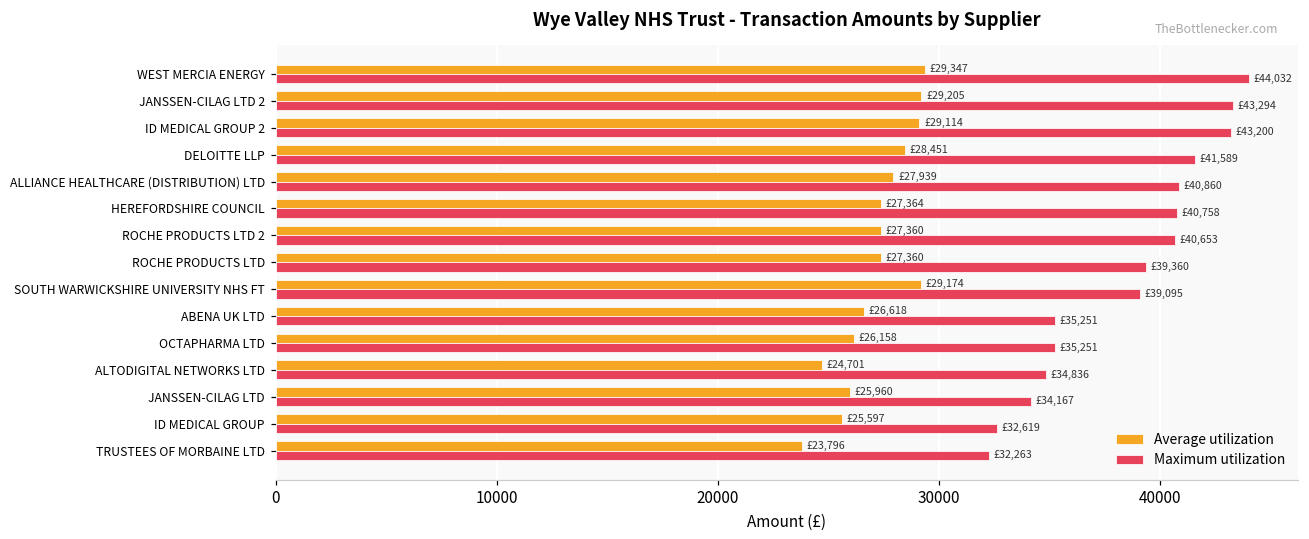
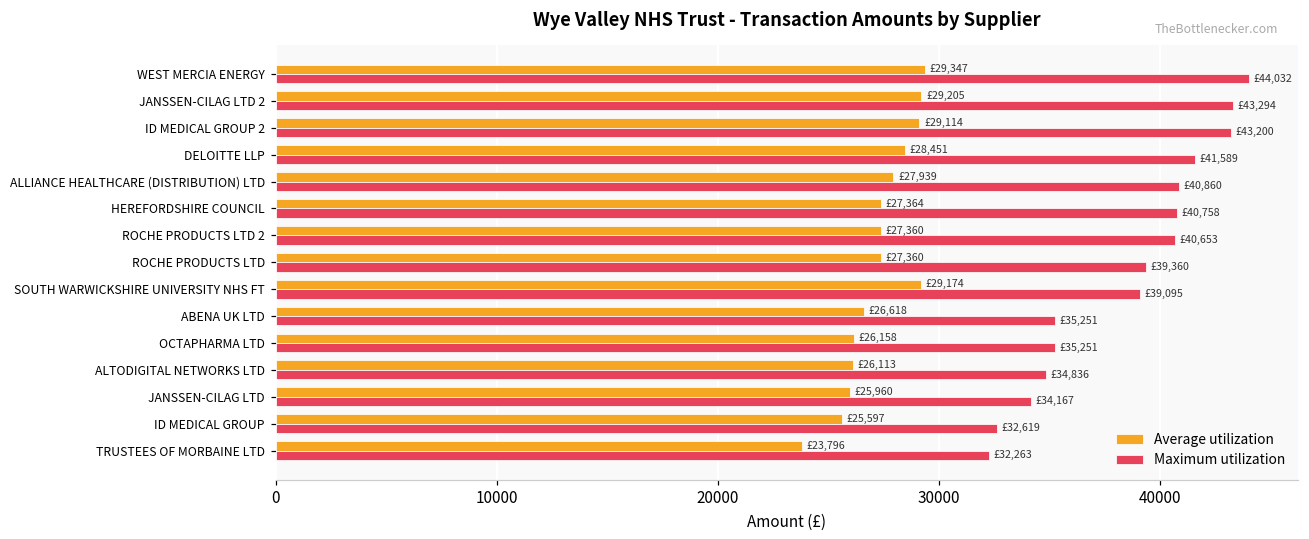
Average utilization, ALTODIGITAL NETWORKS LTD: £24,701 -> £26,113
